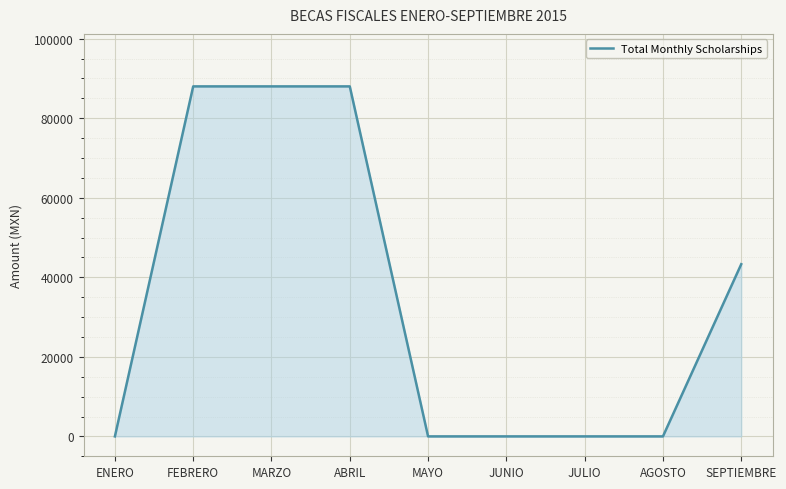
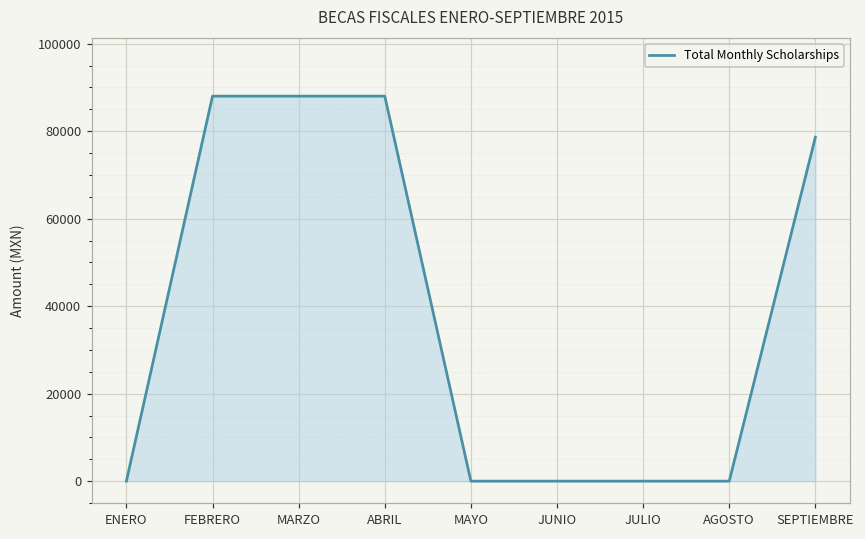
SEPTIEMBRE: 43000 -> 79000
